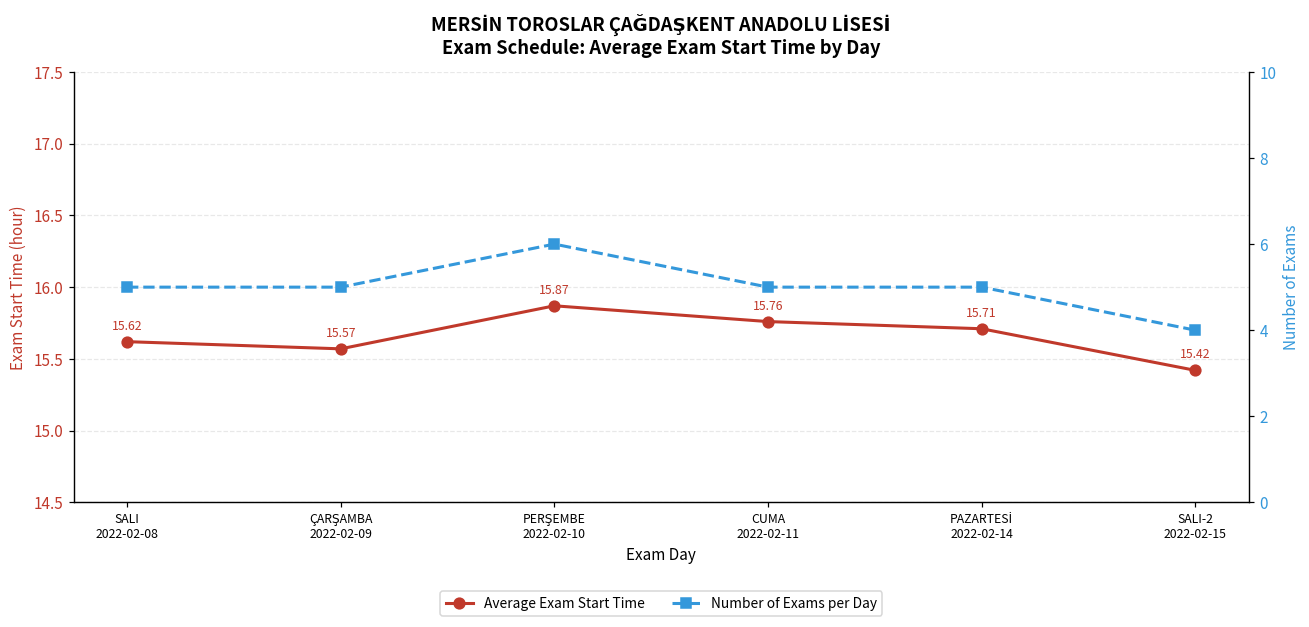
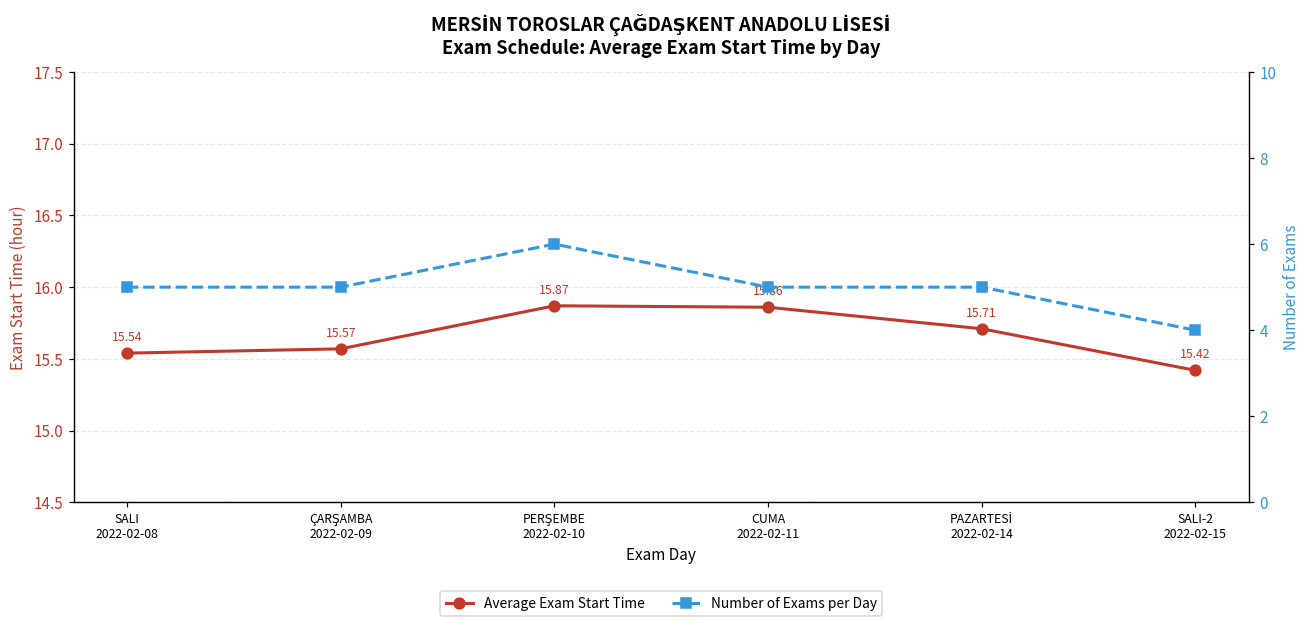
Average Exam Start Time, SALI 2022-02-08: 15.62 -> 15.54
Average Exam Start Time, CUMA 2022-02-11: 15.76 -> 15.86
